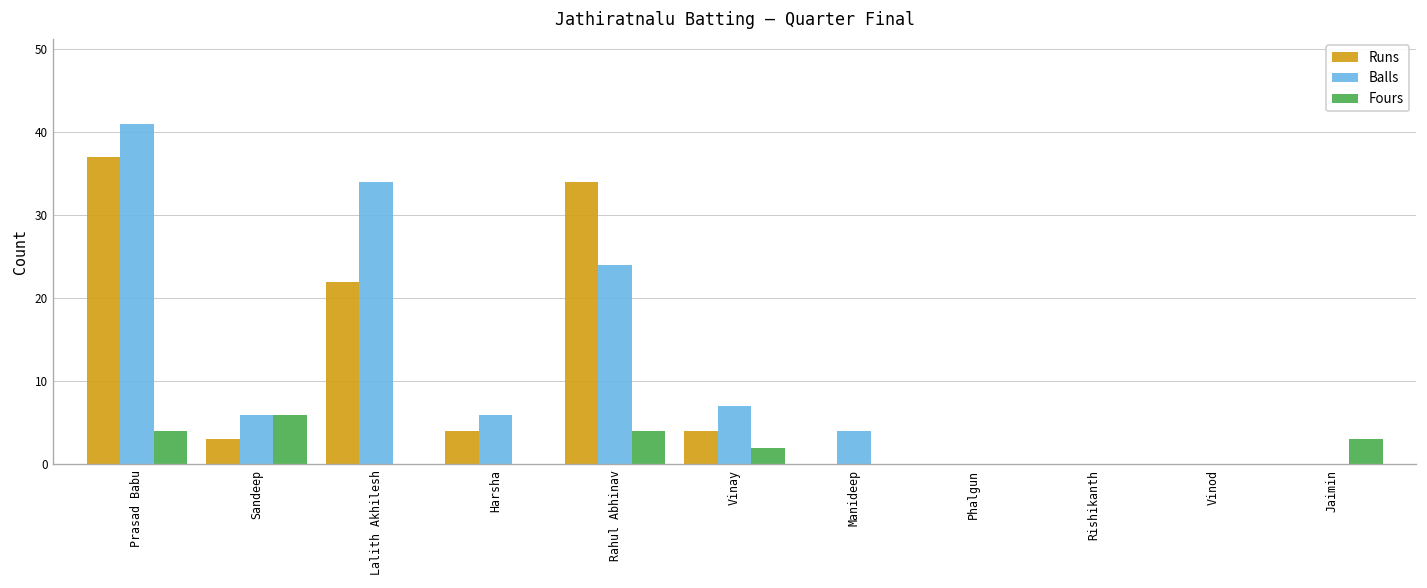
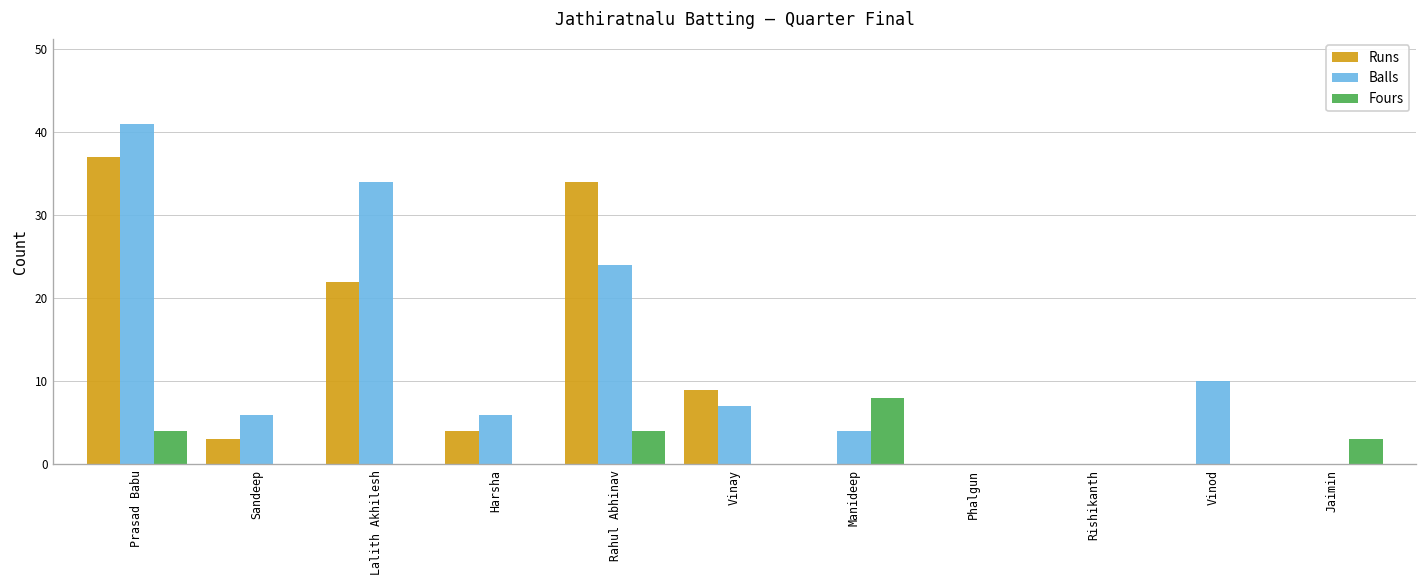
Fours, Sandeep: 6 -> 0
Runs, Vinay: 4 -> 9
Fours, Vinay: 2 -> 0
Fours, Manideep: 0 -> 8
Balls, Vinod: 0 -> 10
